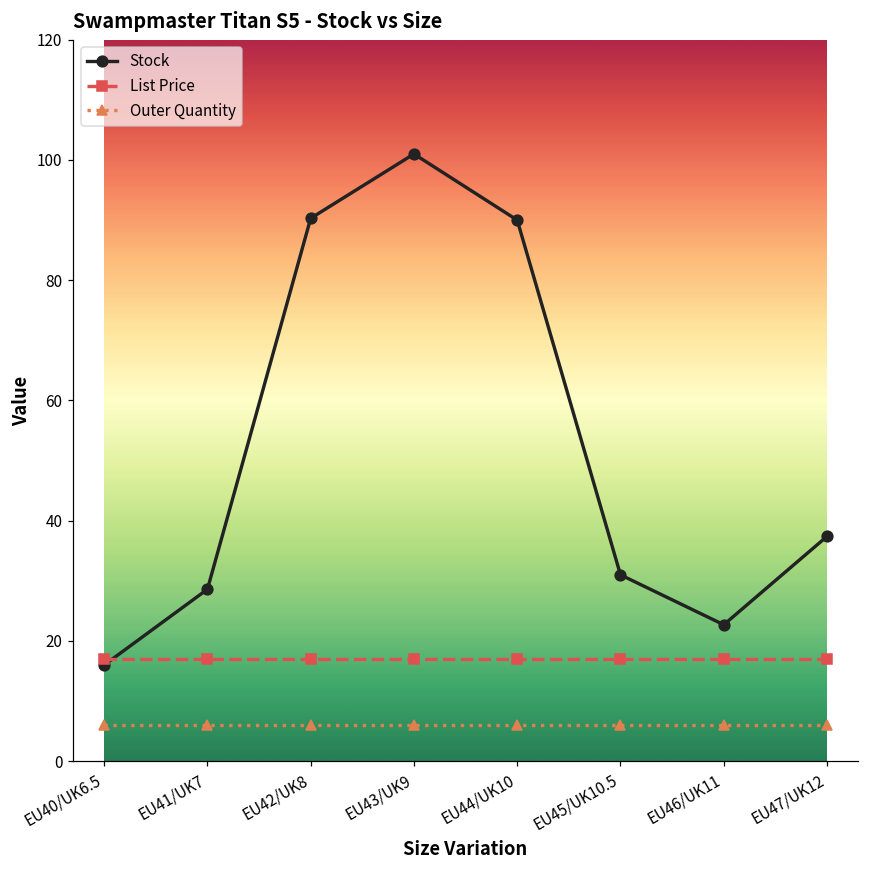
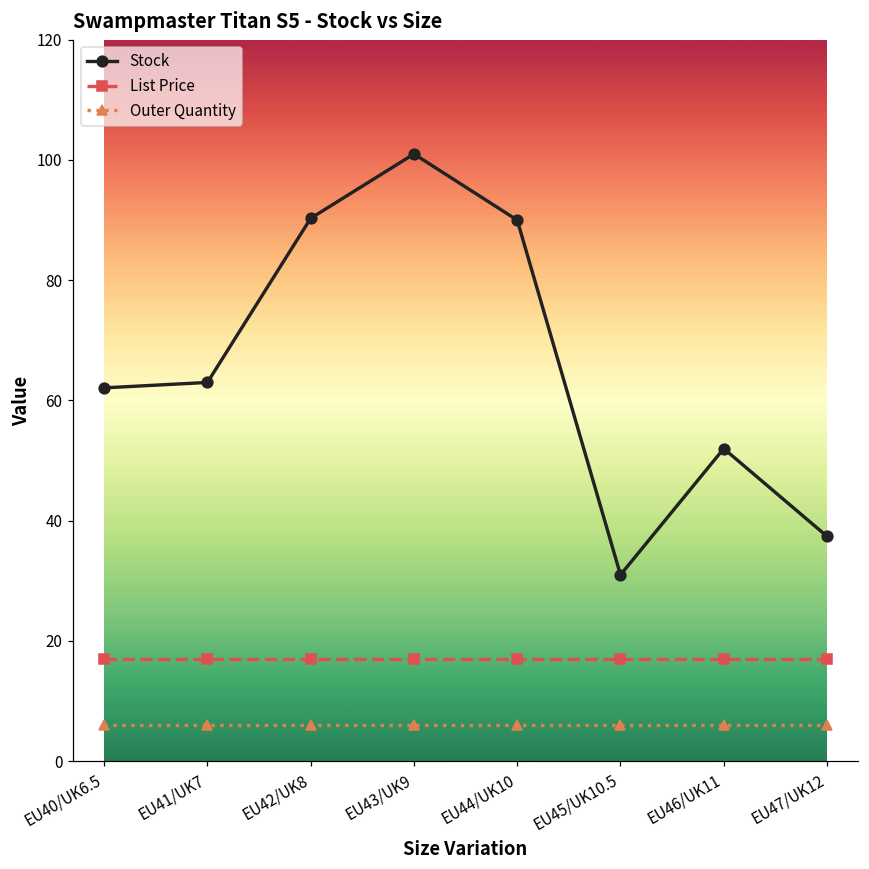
Stock, EU40/UK6.5: 16 -> 62
Stock, EU41/UK7: 29 -> 63
Stock, EU46/UK11: 23 -> 52
